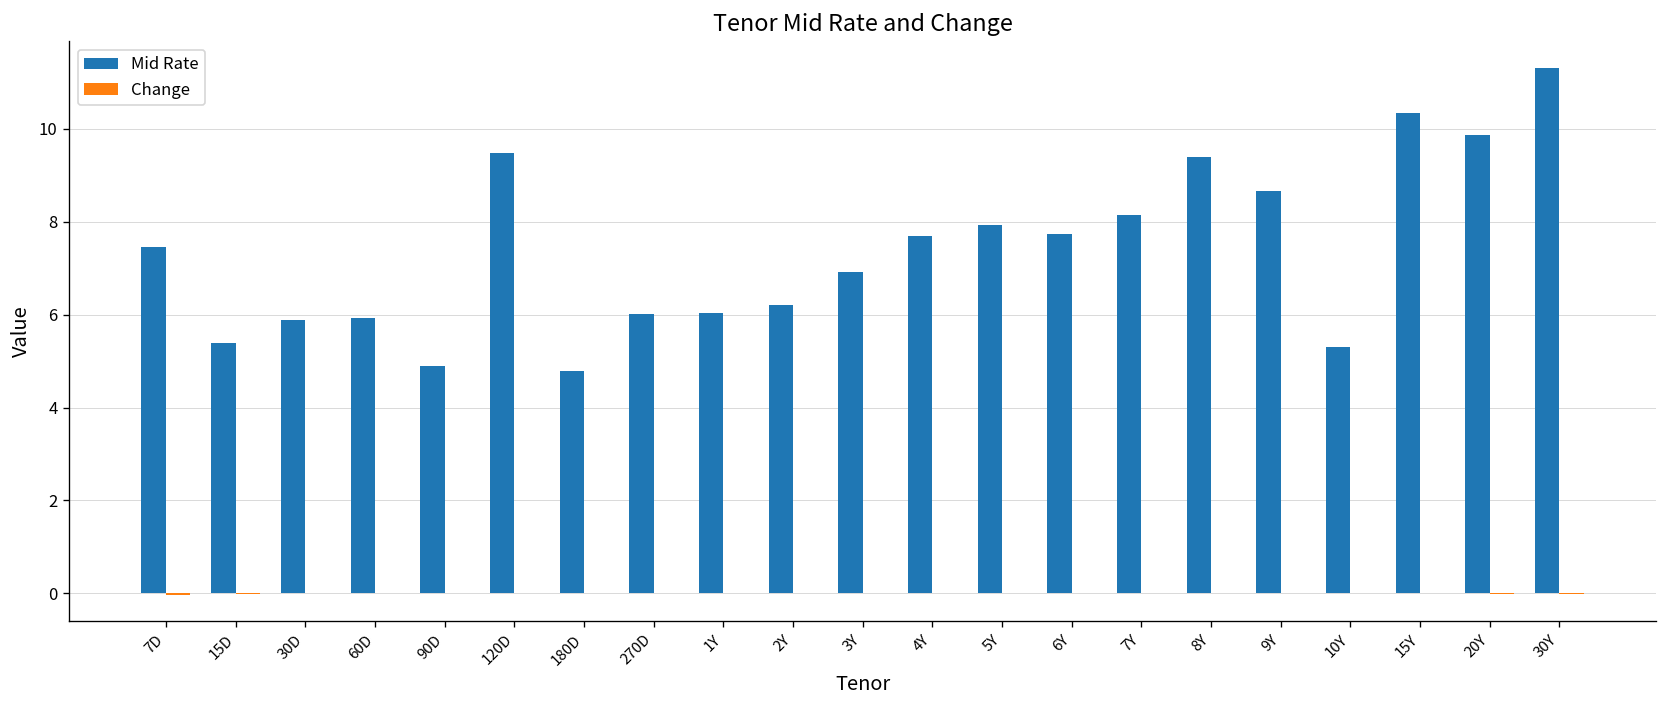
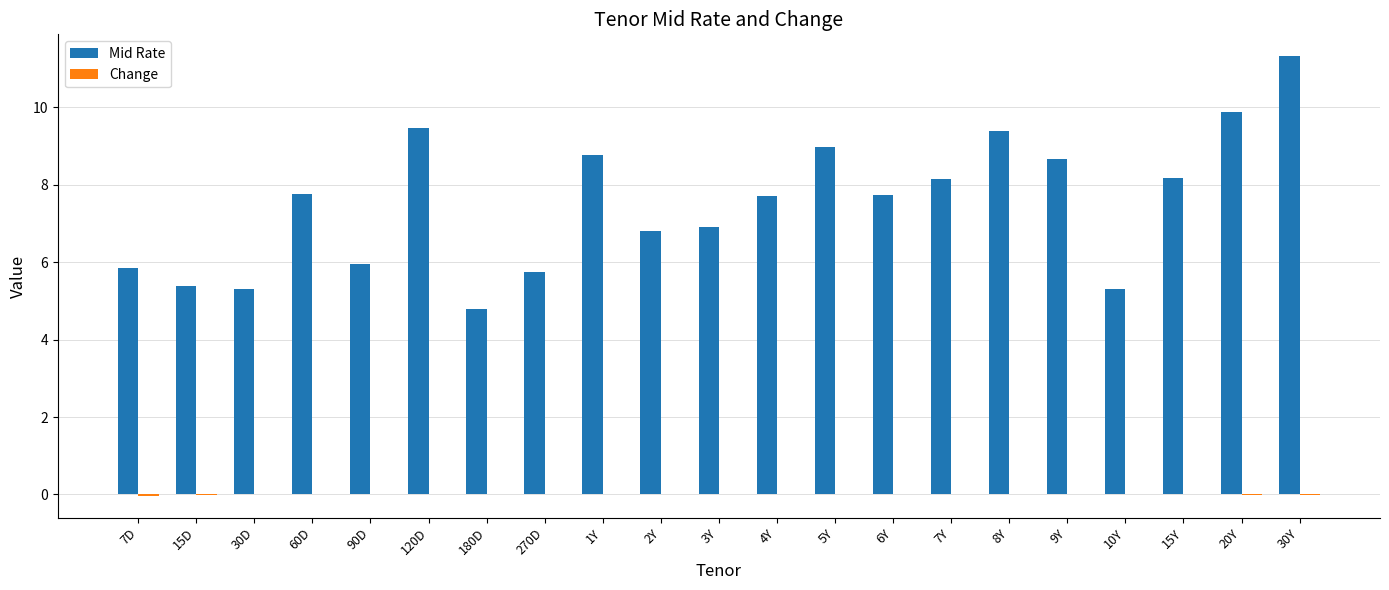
Mid Rate, 7D: 7.5 -> 5.8
Mid Rate, 30D: 5.9 -> 5.3
Mid Rate, 60D: 5.9 -> 7.8
Mid Rate, 90D: 4.9 -> 6.0
Mid Rate, 270D: 6.0 -> 5.8
Mid Rate, 1Y: 6.0 -> 8.8
Mid Rate, 2Y: 6.2 -> 6.8
Mid Rate, 5Y: 7.9 -> 9.0
Mid Rate, 15Y: 10.4 -> 8.2
